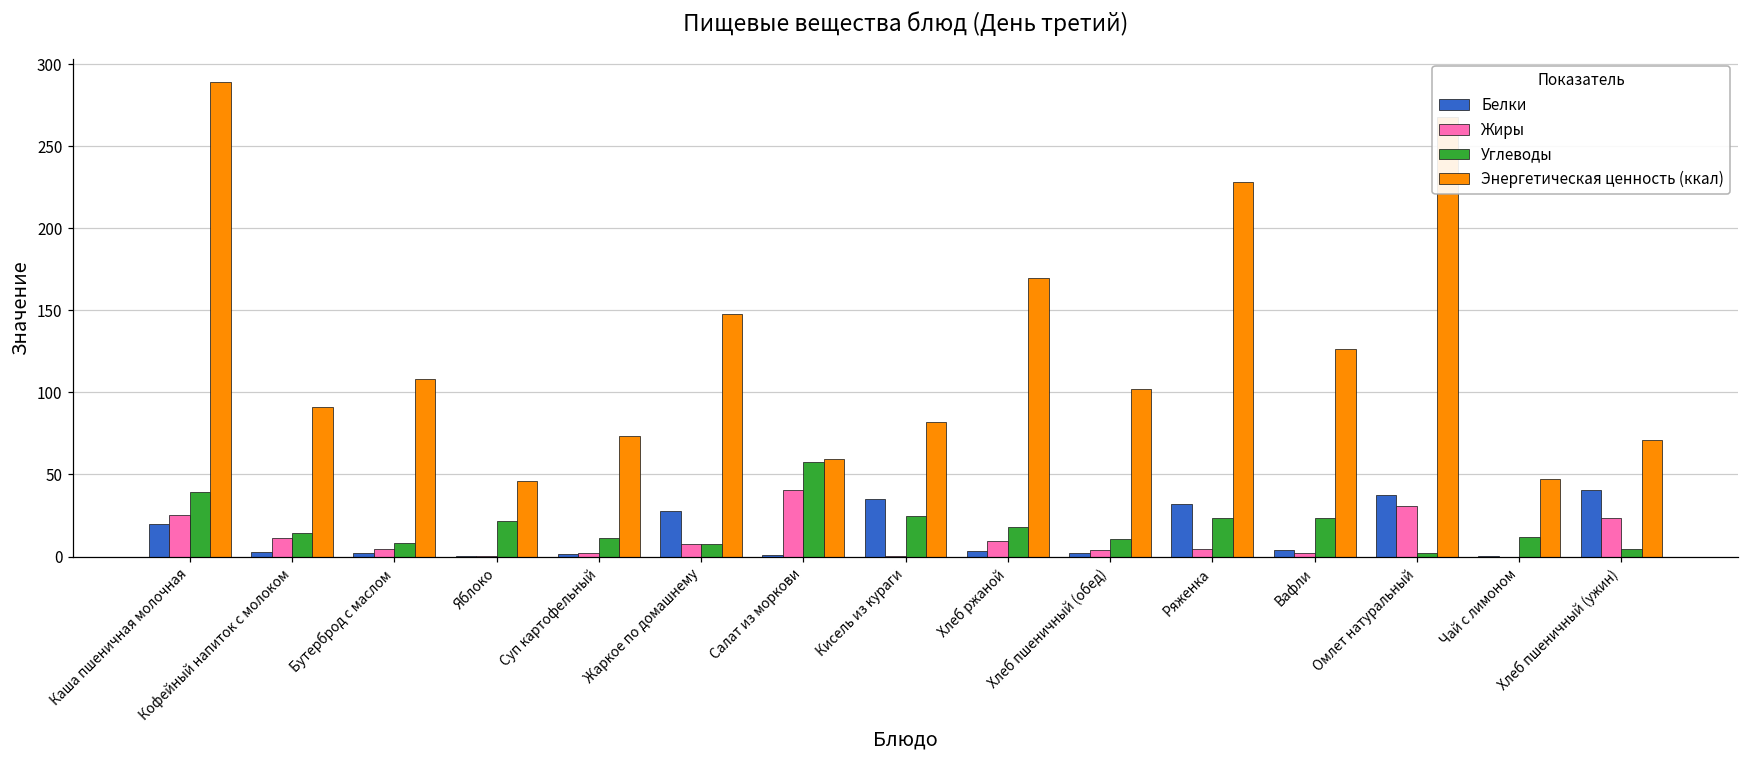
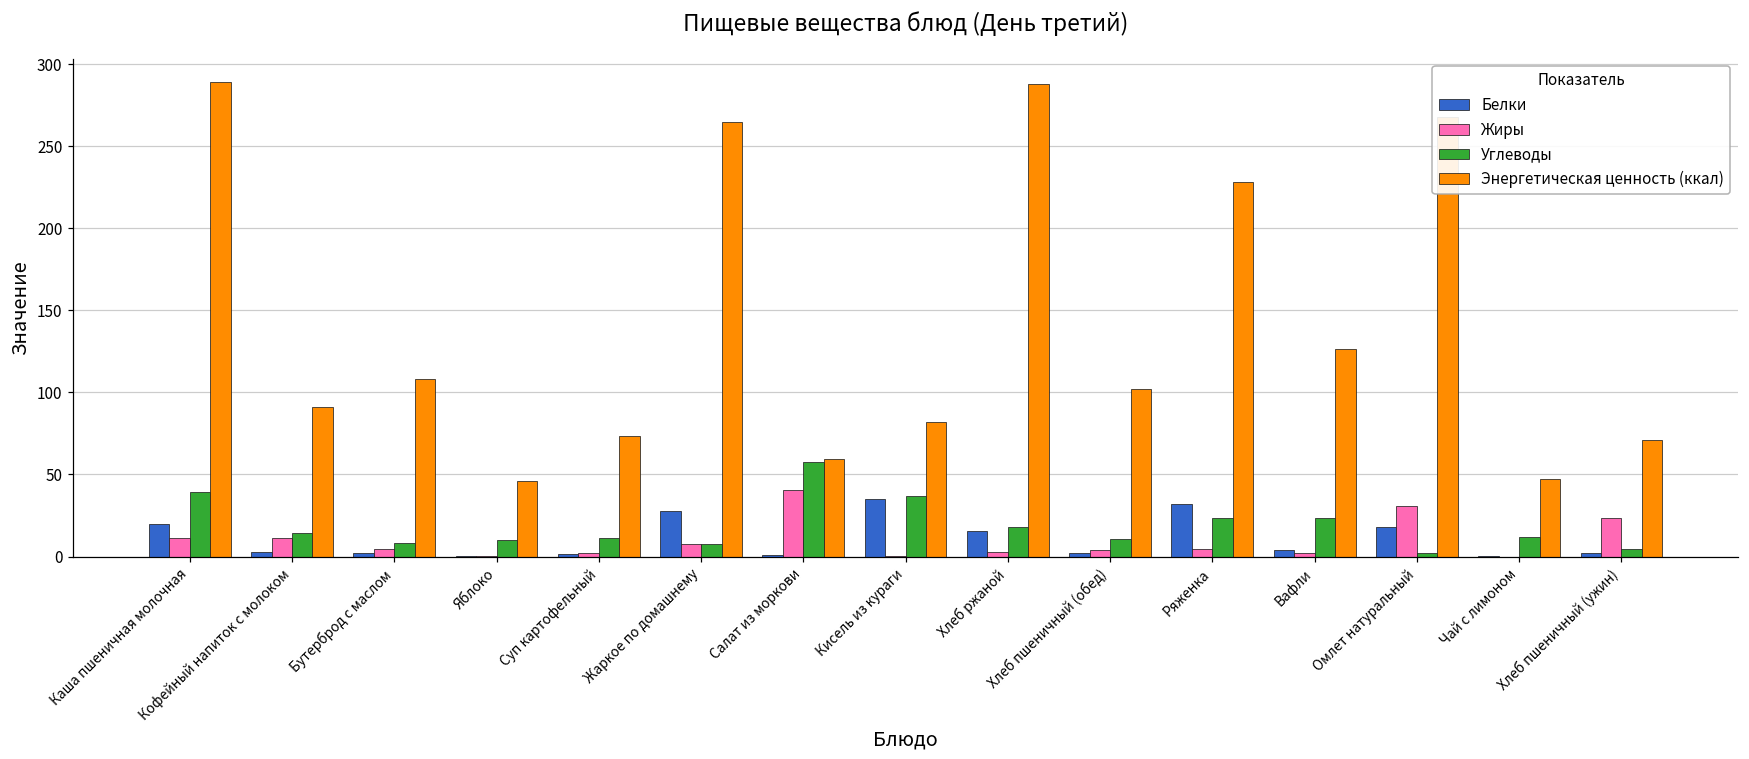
Жиры, Каша пшеничная молочная: 25 -> 11
Углеводы, Яблоко: 22 -> 10
Энергетическая ценность (ккал), Жаркое по домашнему: 148 -> 265
Углеводы, Кисель из кураги: 24 -> 37
Белки, Хлеб ржаной: 3 -> 16
Жиры, Хлеб ржаной: 9 -> 3
Энергетическая ценность (ккал), Хлеб ржаной: 170 -> 288
Белки, Омлет натуральный: 38 -> 18
Белки, Хлеб пшеничный (ужин): 41 -> 2
